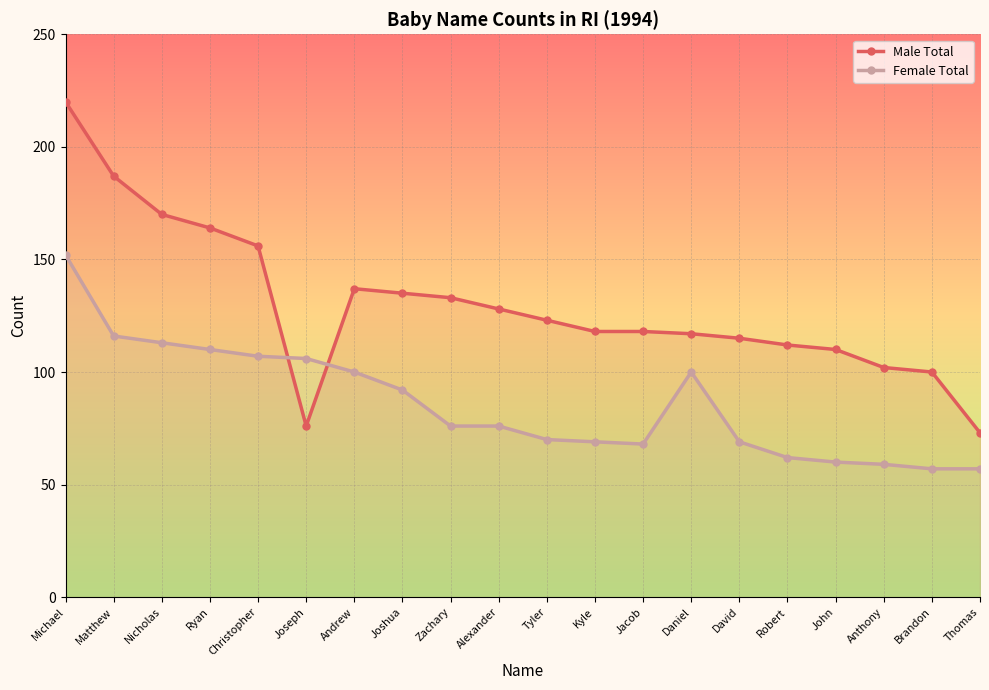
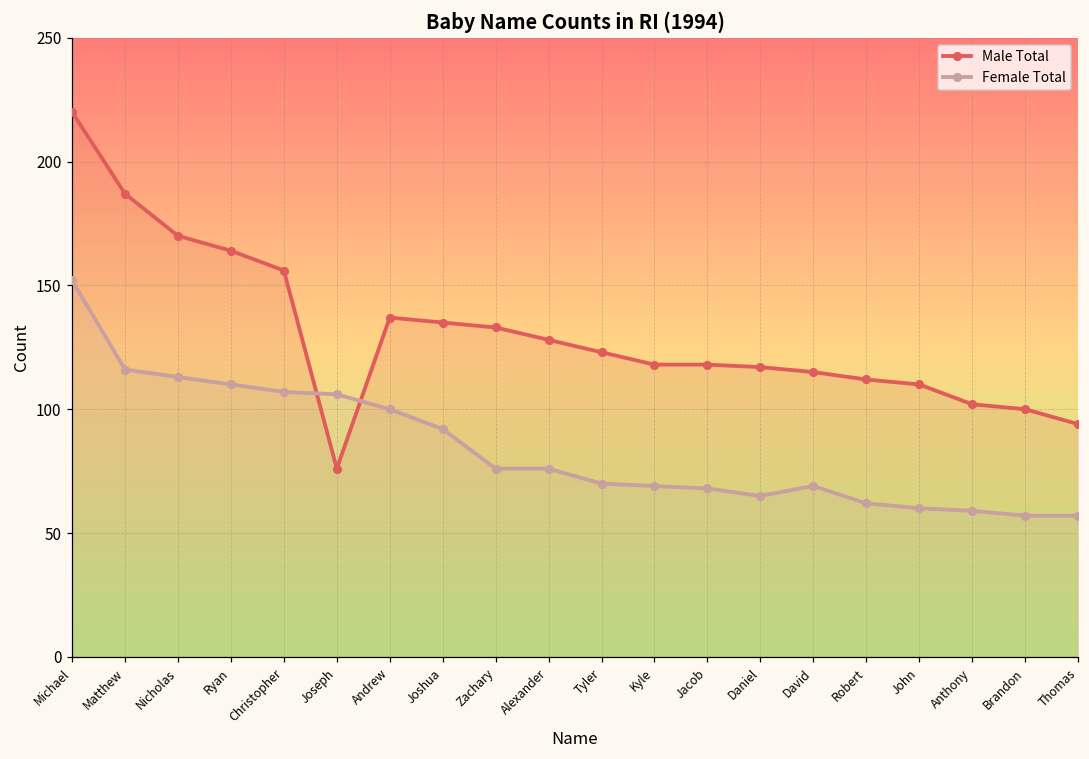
Female Total, Daniel: 100 -> 65
Male Total, Thomas: 73 -> 94
